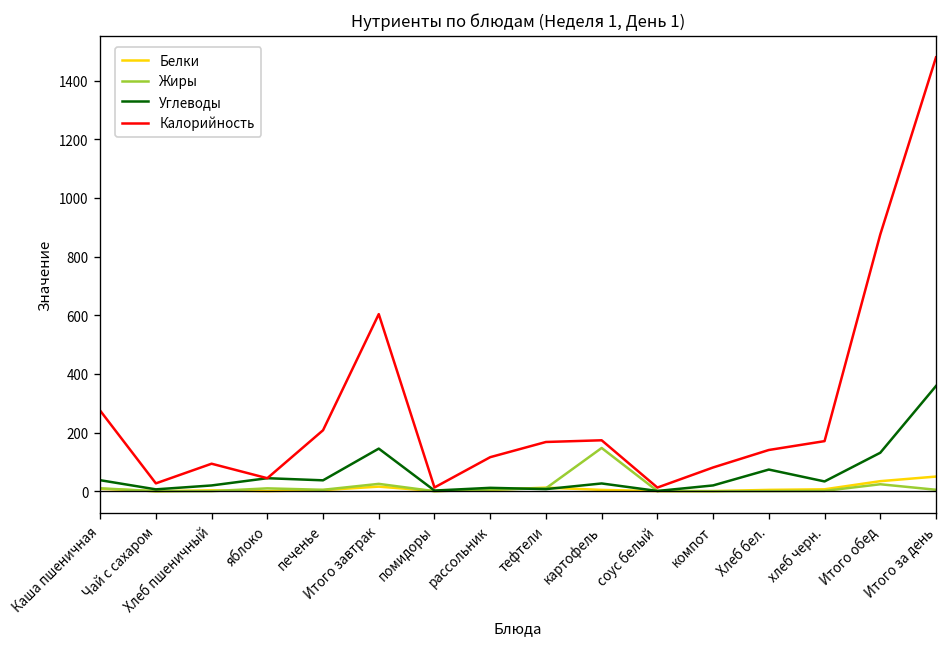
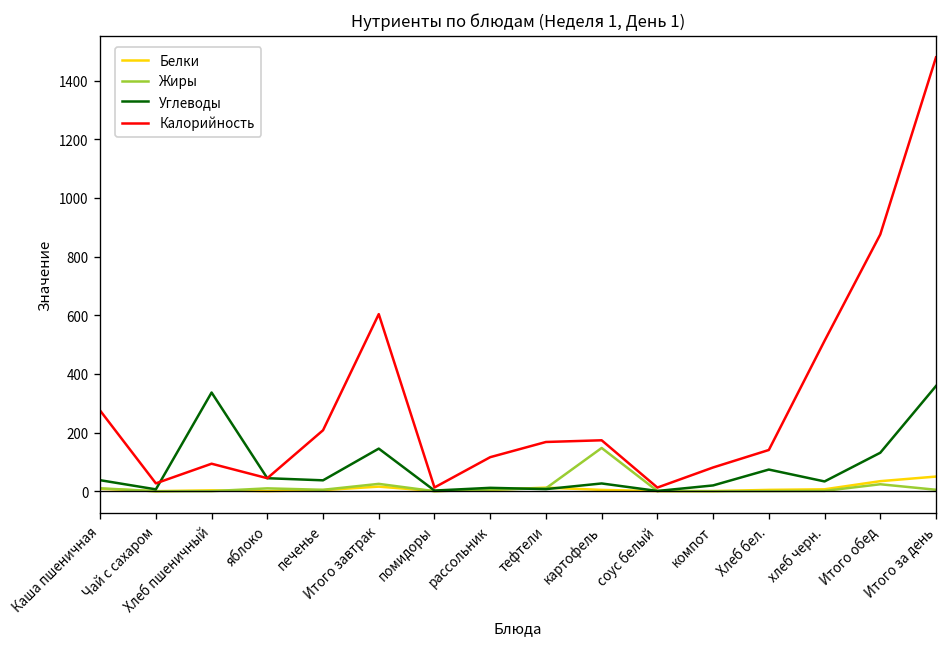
Углеводы, Хлеб пшеничный: 20 -> 340
Калорийность, хлеб черн.: 170 -> 510
